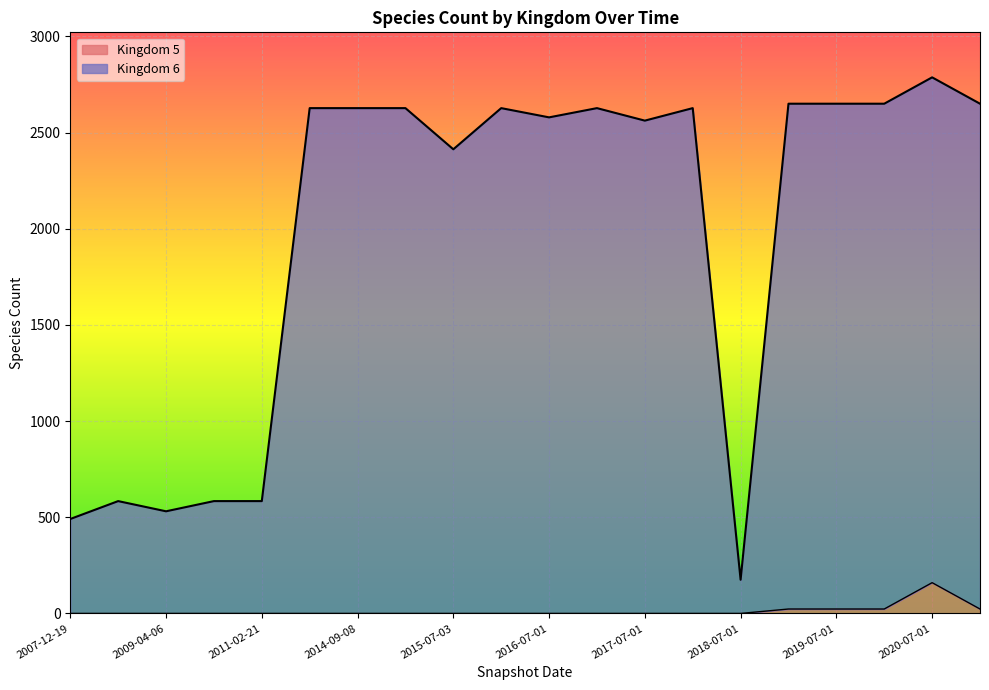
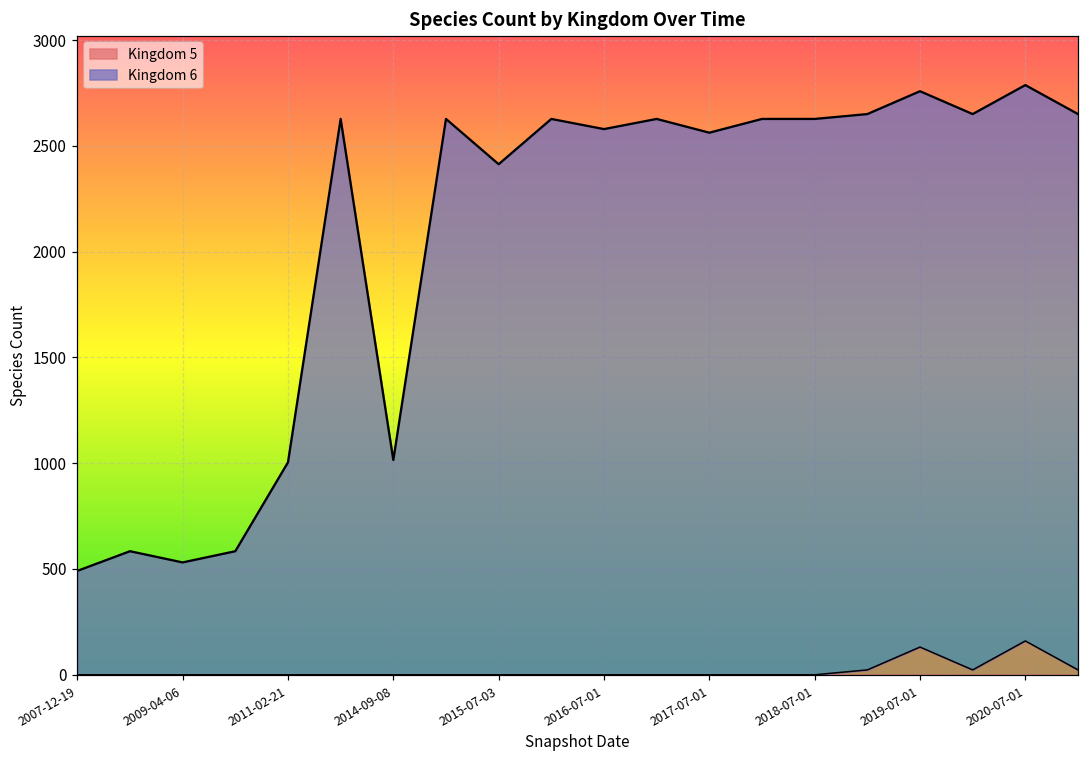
Kingdom 6, 2011-02-21: 580 -> 1000
Kingdom 6, 2014-09-08: 2630 -> 1020
Kingdom 6, 2018-07-01: 180 -> 2630
Kingdom 5, 2019-07-01: 20 -> 130
